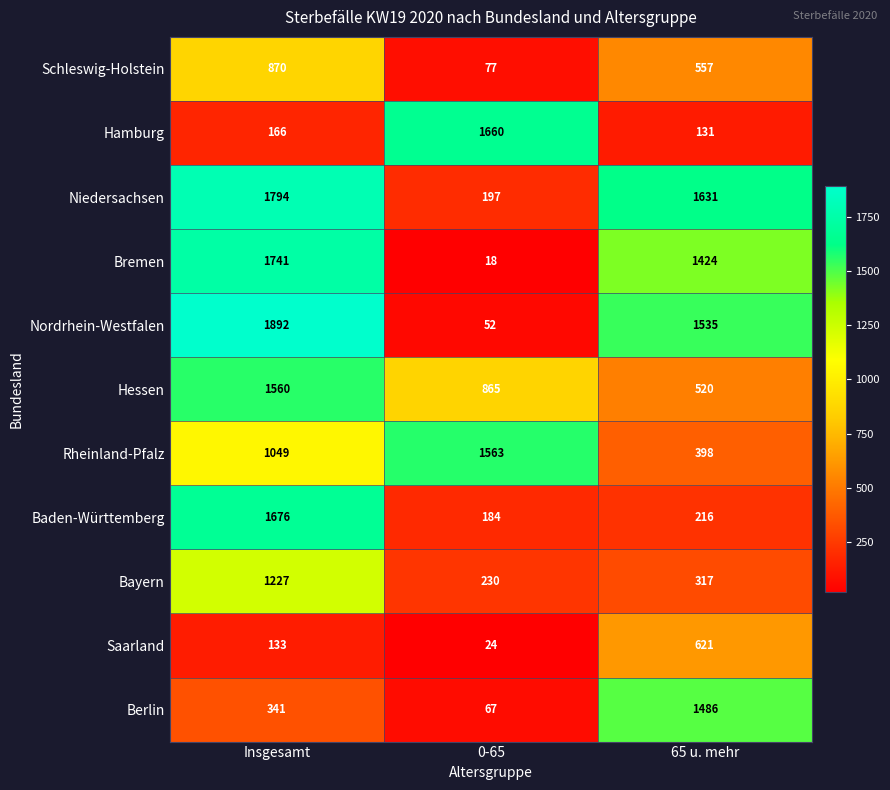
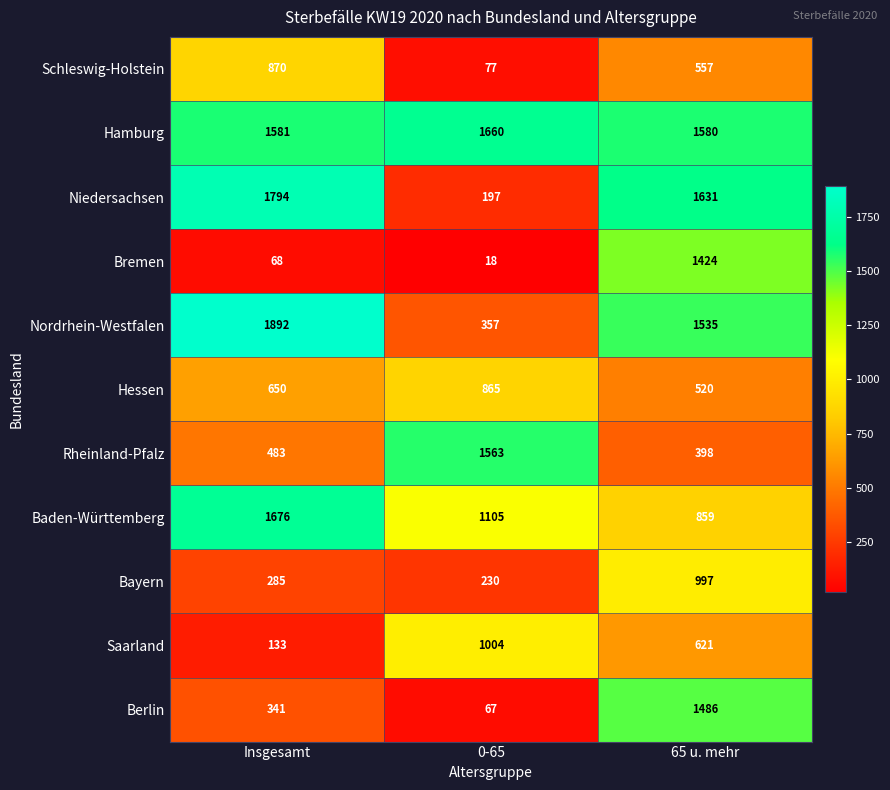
Hamburg, Insgesamt: 166 -> 1581
Hamburg, 65 u. mehr: 131 -> 1580
Bremen, Insgesamt: 1741 -> 68
Nordrhein-Westfalen, 0-65: 52 -> 357
Hessen, Insgesamt: 1560 -> 650
Rheinland-Pfalz, Insgesamt: 1049 -> 483
Baden-Württemberg, 0-65: 184 -> 1105
Baden-Württemberg, 65 u. mehr: 216 -> 859
Bayern, Insgesamt: 1227 -> 285
Bayern, 65 u. mehr: 317 -> 997
Saarland, 0-65: 24 -> 1004
